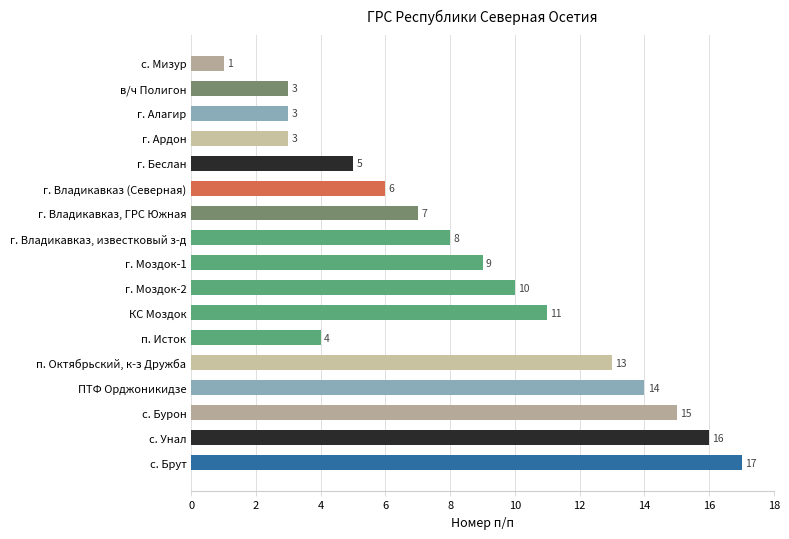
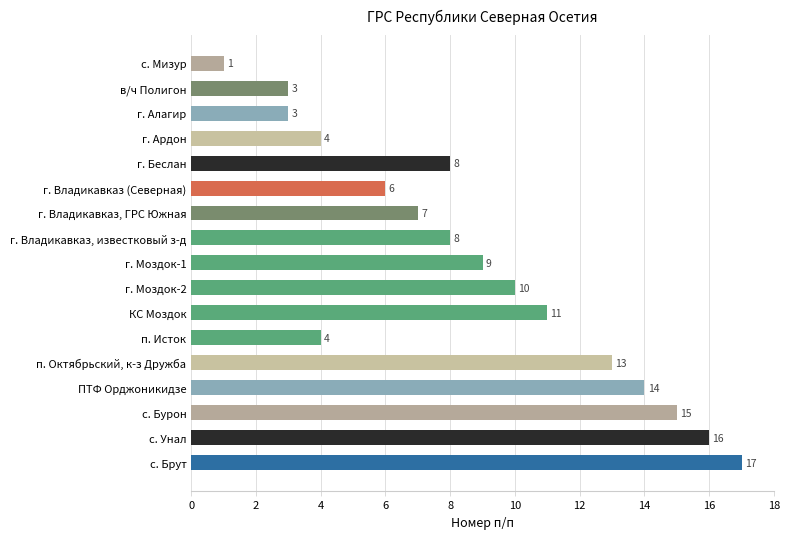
г. Ардон: 3 -> 4
г. Беслан: 5 -> 8
